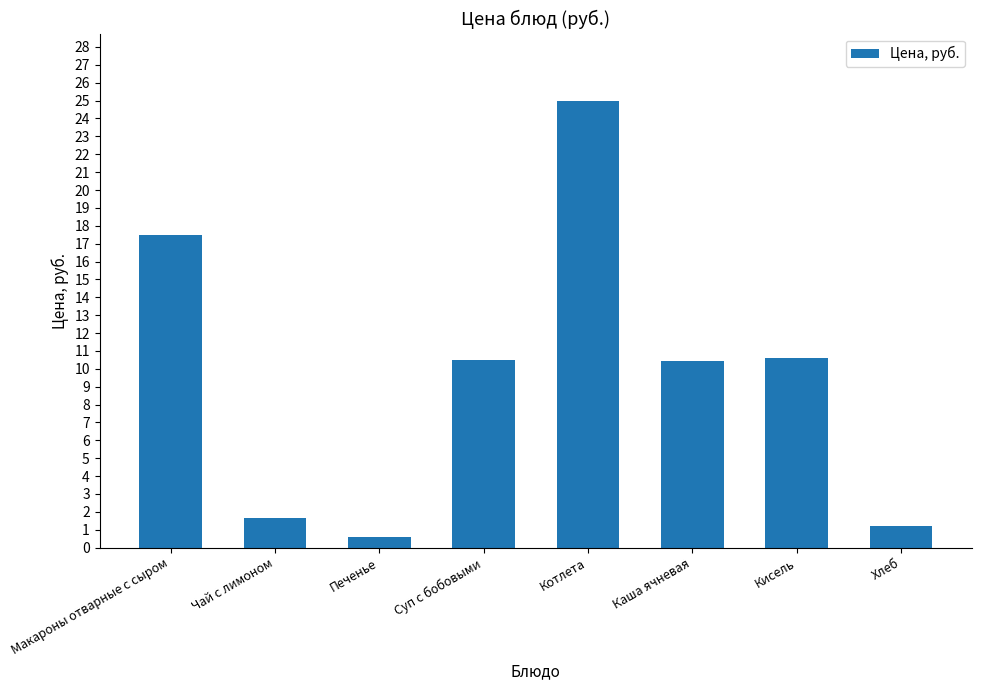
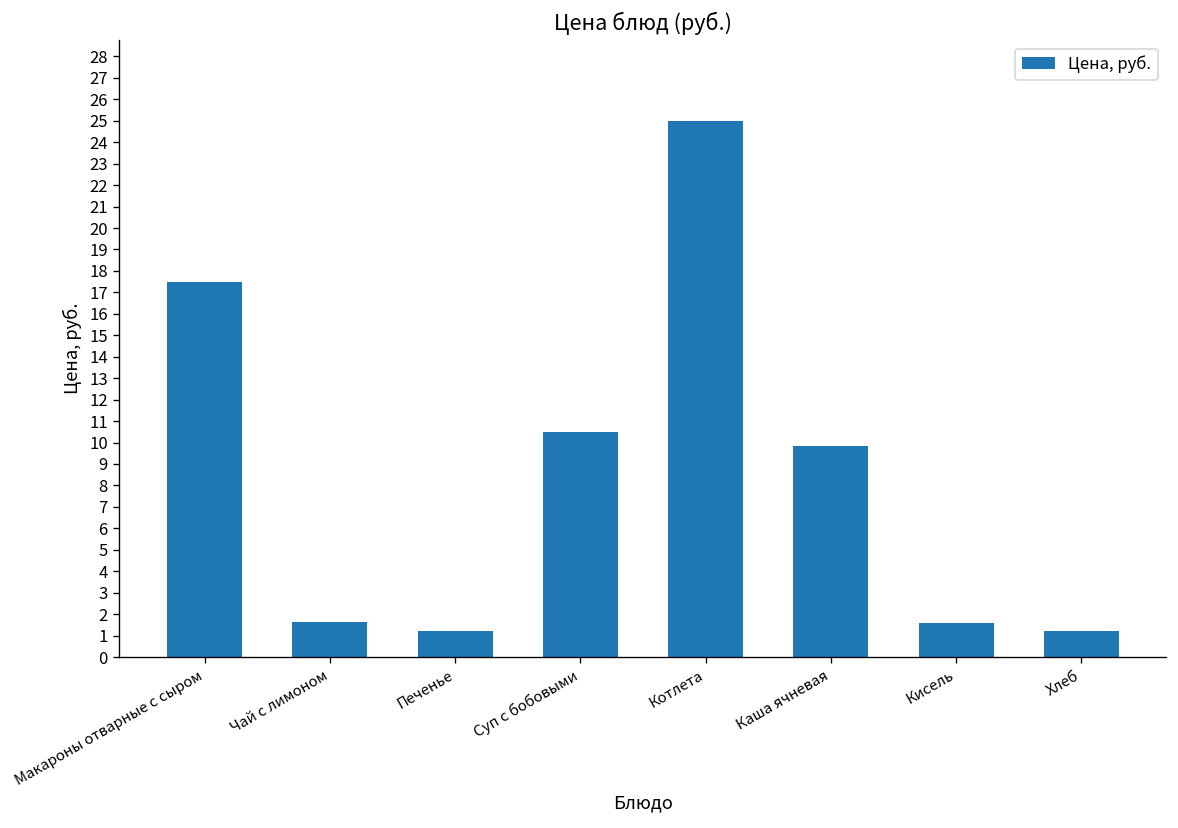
Печенье: 0.6 -> 1.2
Каша ячневая: 10.4 -> 9.8
Кисель: 10.6 -> 1.6
